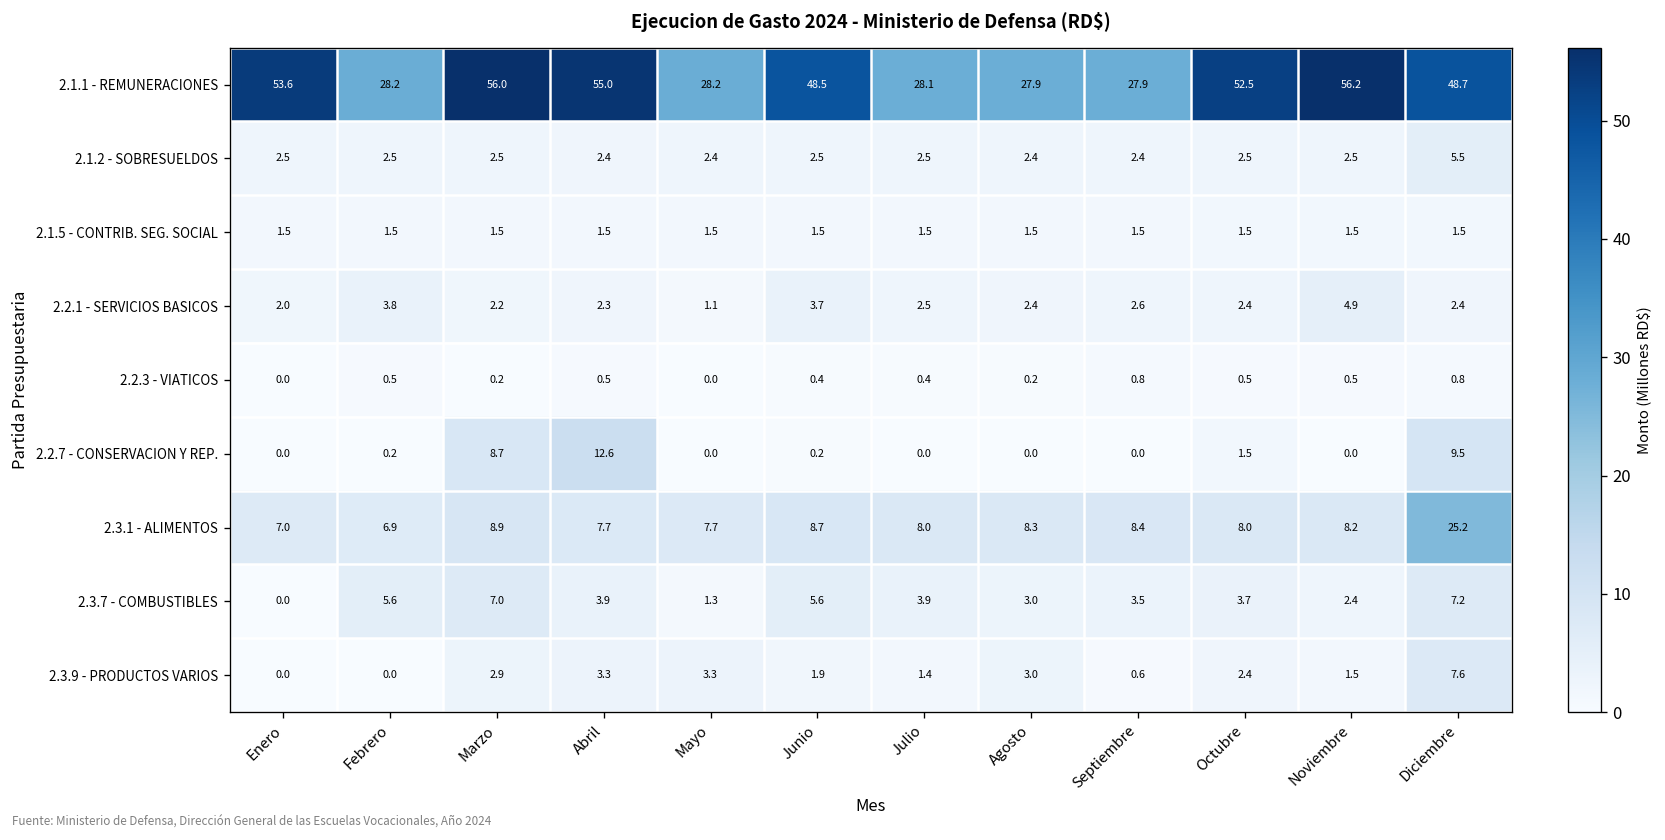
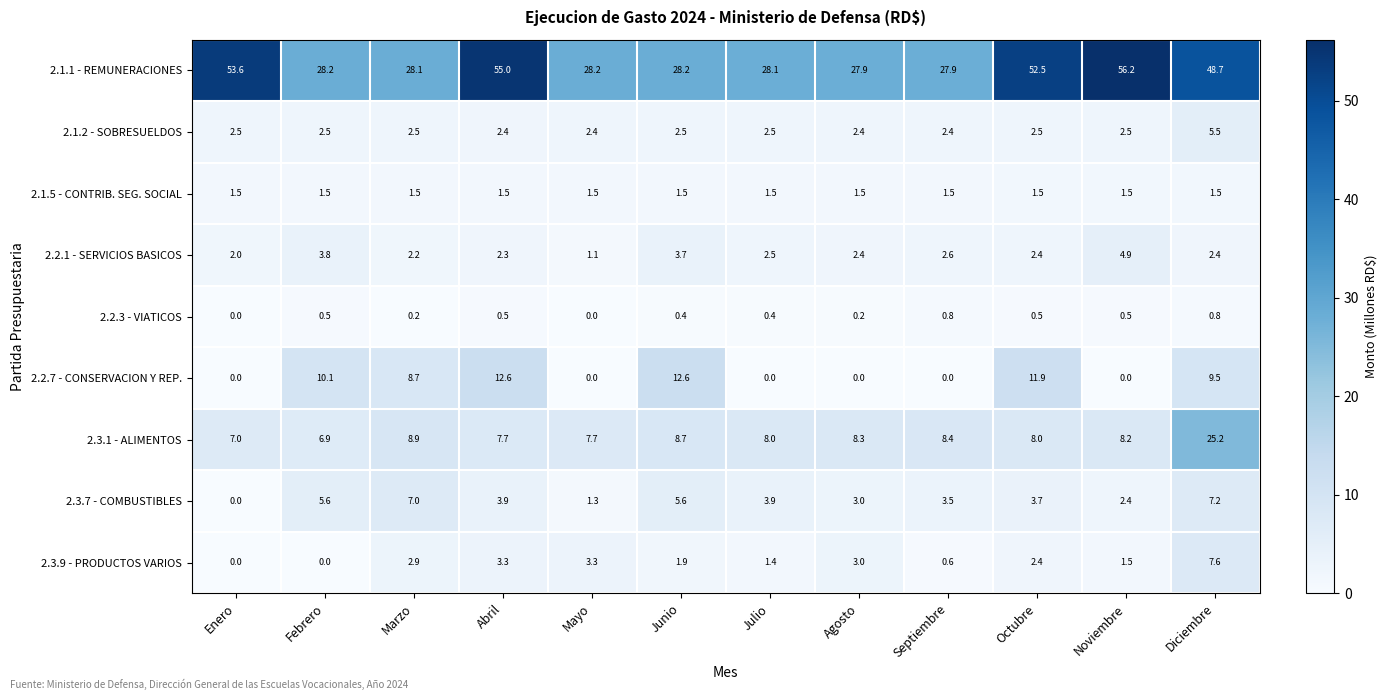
2.1.1 - REMUNERACIONES, Marzo: 56.0 -> 28.1
2.1.1 - REMUNERACIONES, Junio: 48.5 -> 28.2
2.2.7 - CONSERVACION Y REP., Febrero: 0.2 -> 10.1
2.2.7 - CONSERVACION Y REP., Junio: 0.2 -> 12.6
2.2.7 - CONSERVACION Y REP., Octubre: 1.5 -> 11.9
